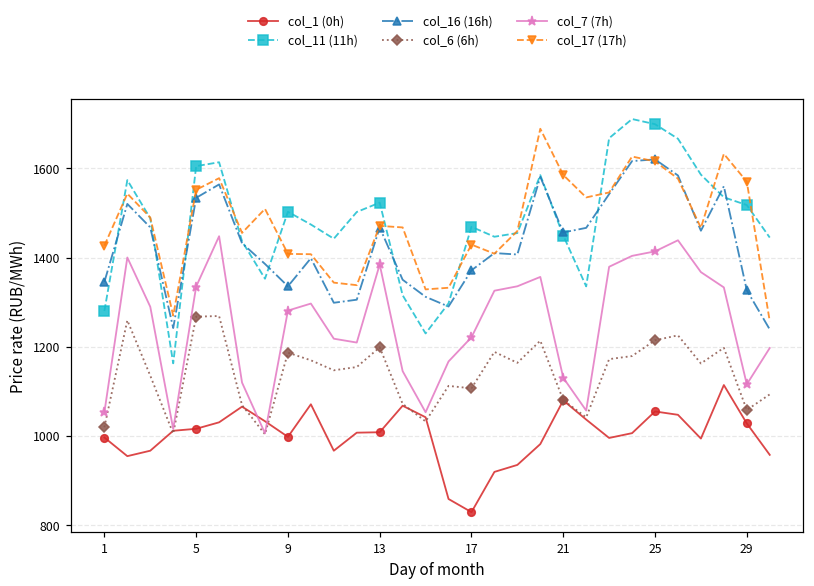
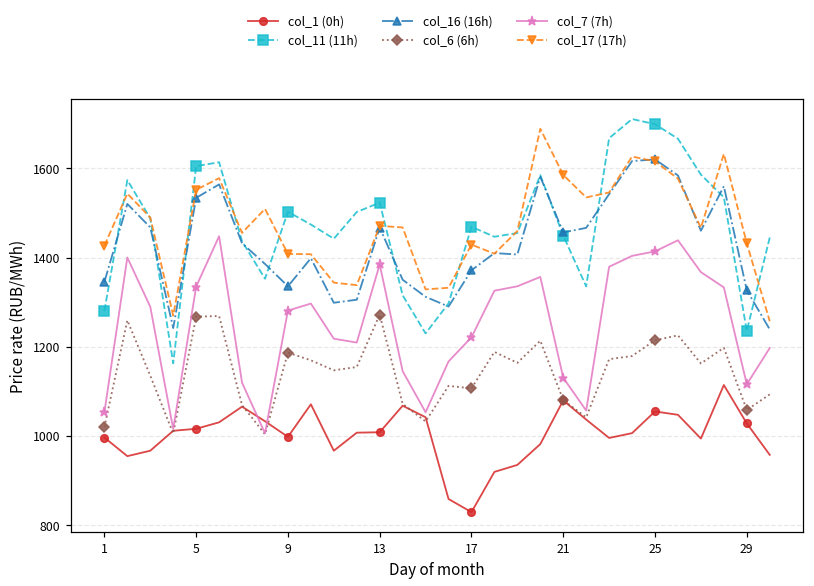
col_6 (6h), 13: 1200 -> 1270
col_11 (11h), 29: 1520 -> 1240
col_17 (17h), 29: 1570 -> 1430
